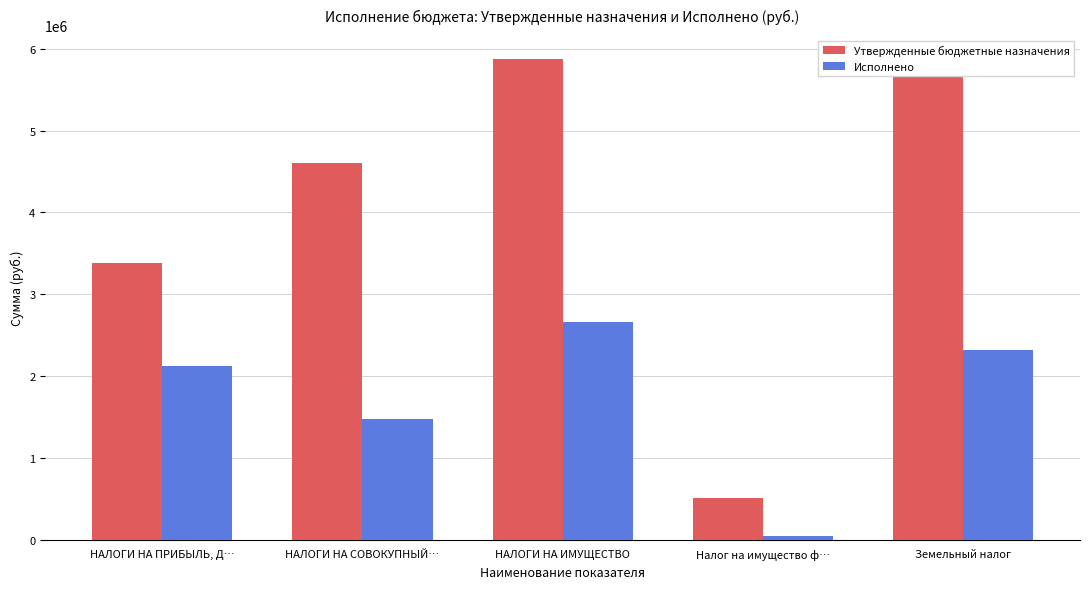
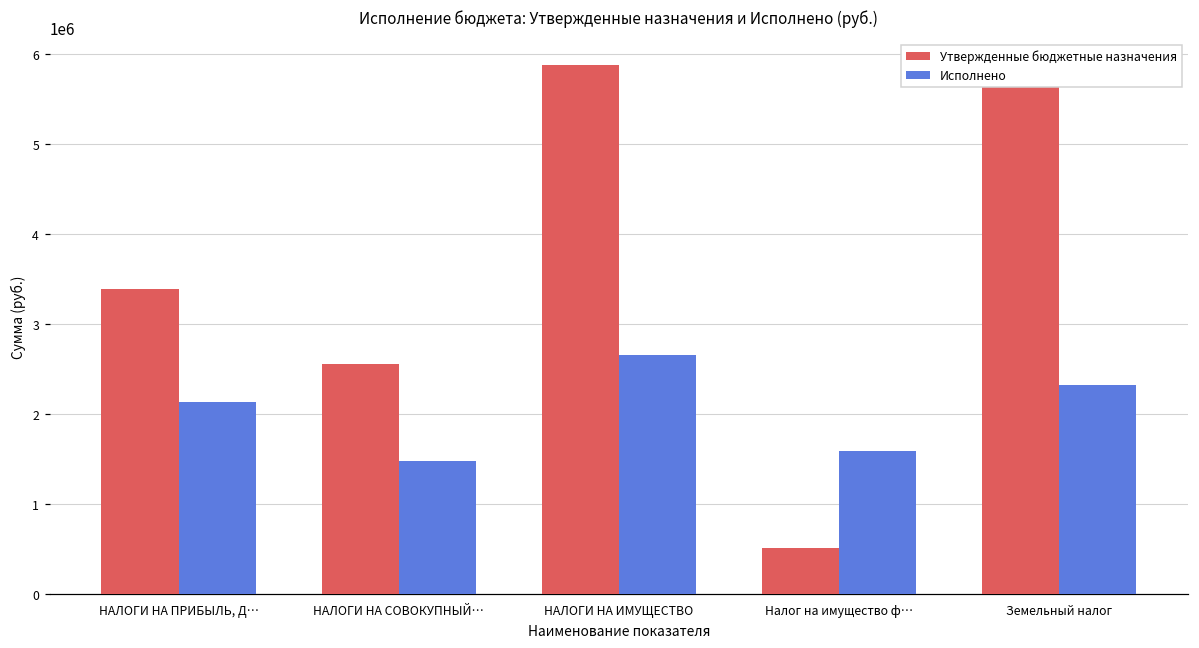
Утвержденные бюджетные назначения, НАЛОГИ НА СОВОКУПНЫЙ…: 4600000 -> 2600000
Исполнено, Налог на имущество ф…: 0 -> 1600000
